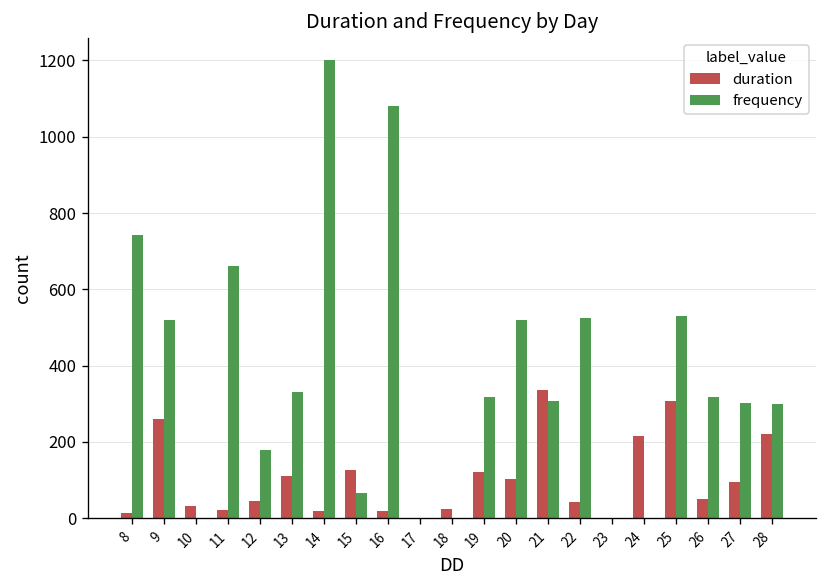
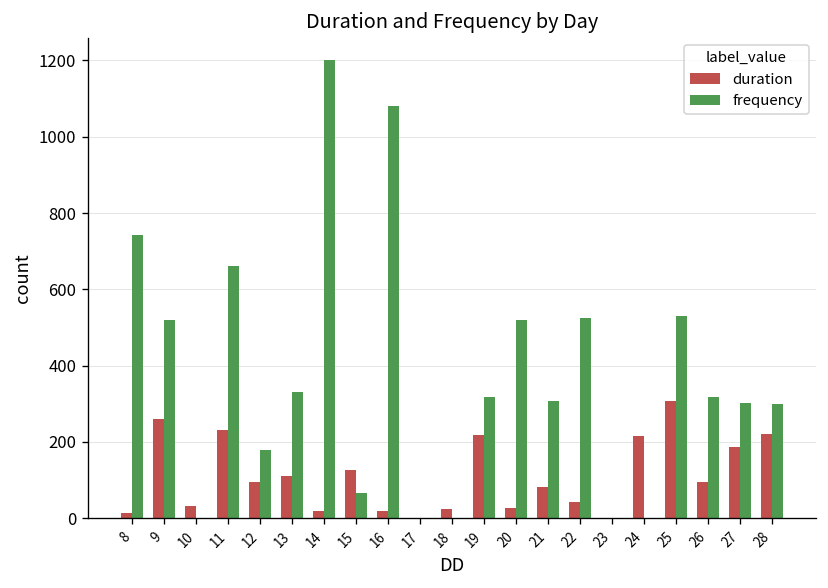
duration, 11: 20 -> 230
duration, 12: 50 -> 100
duration, 19: 120 -> 220
duration, 20: 100 -> 30
duration, 21: 340 -> 80
duration, 26: 50 -> 100
duration, 27: 100 -> 190
